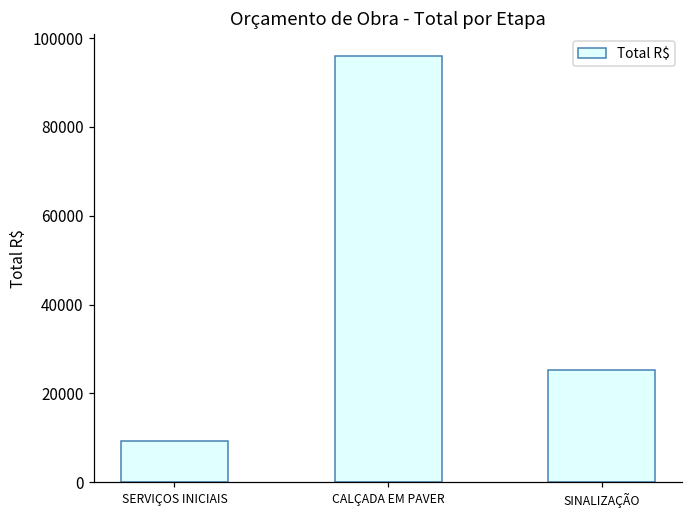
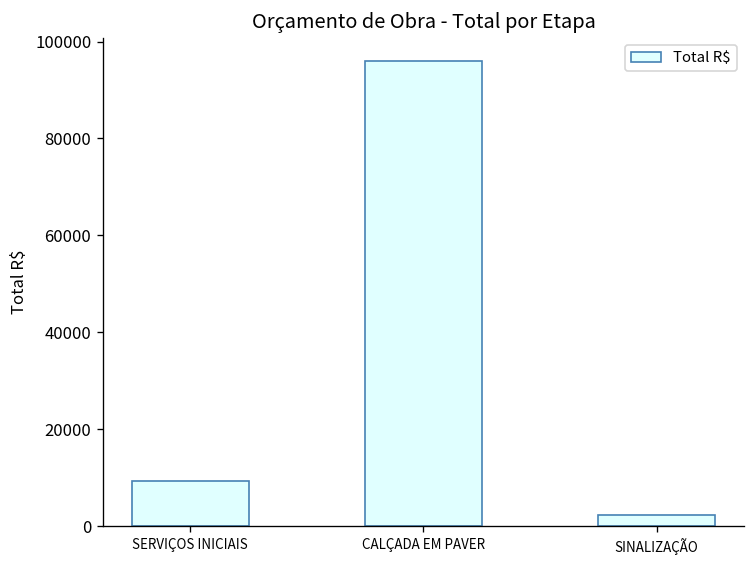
SINALIZAÇÃO: 25000 -> 2000
